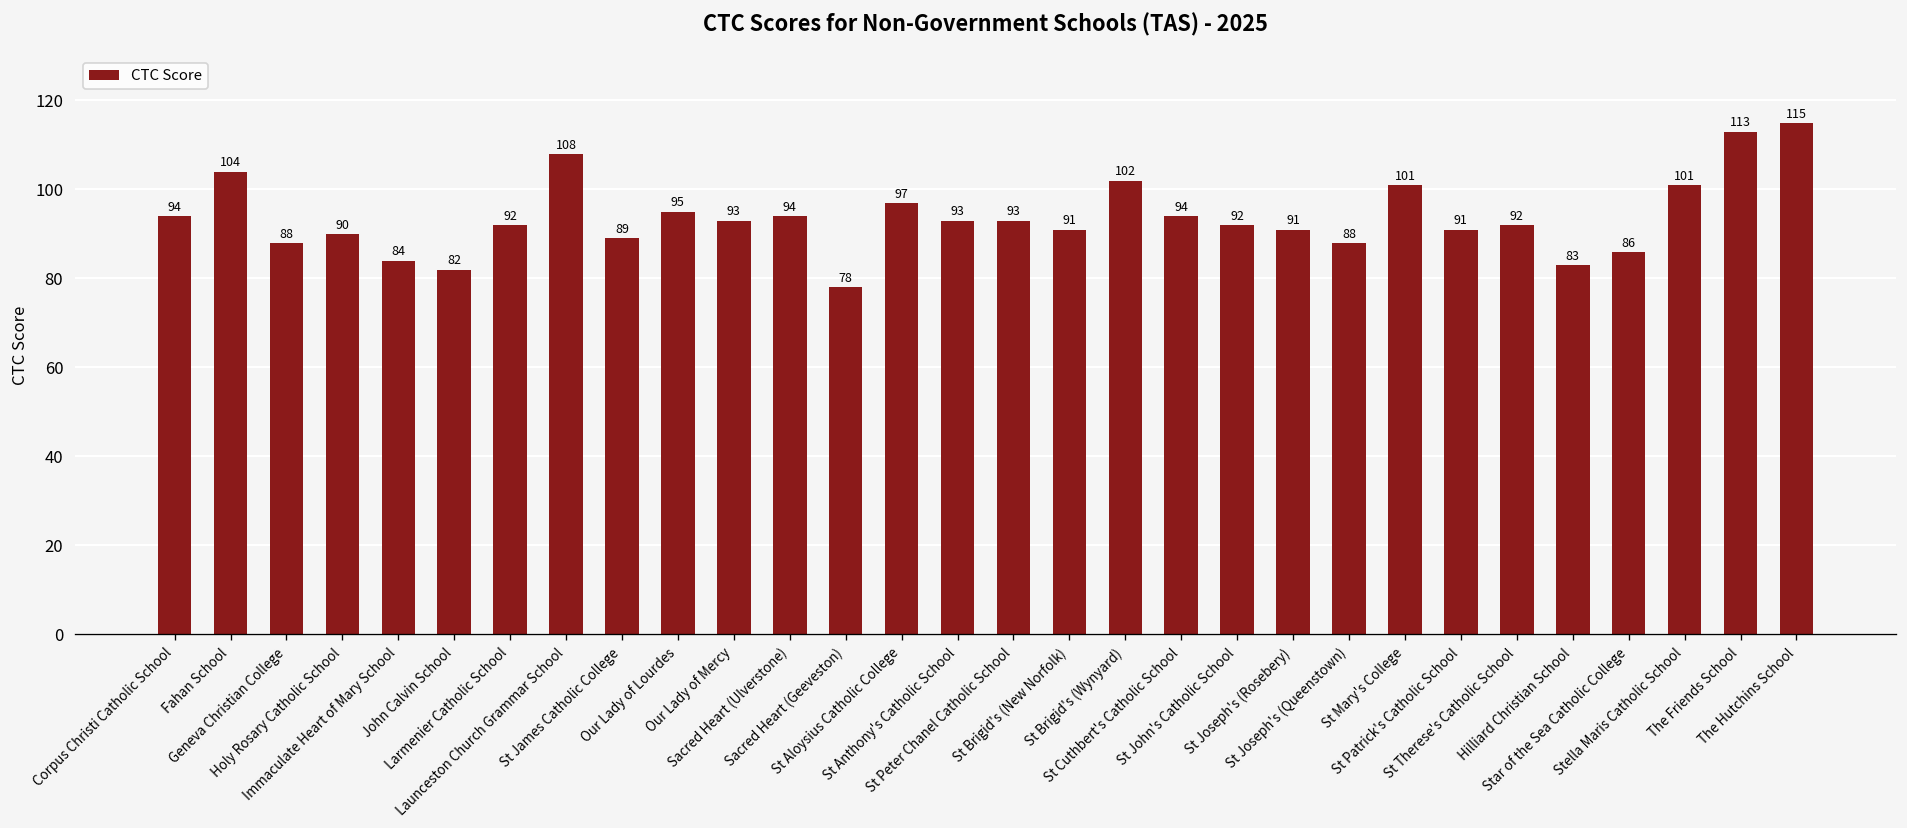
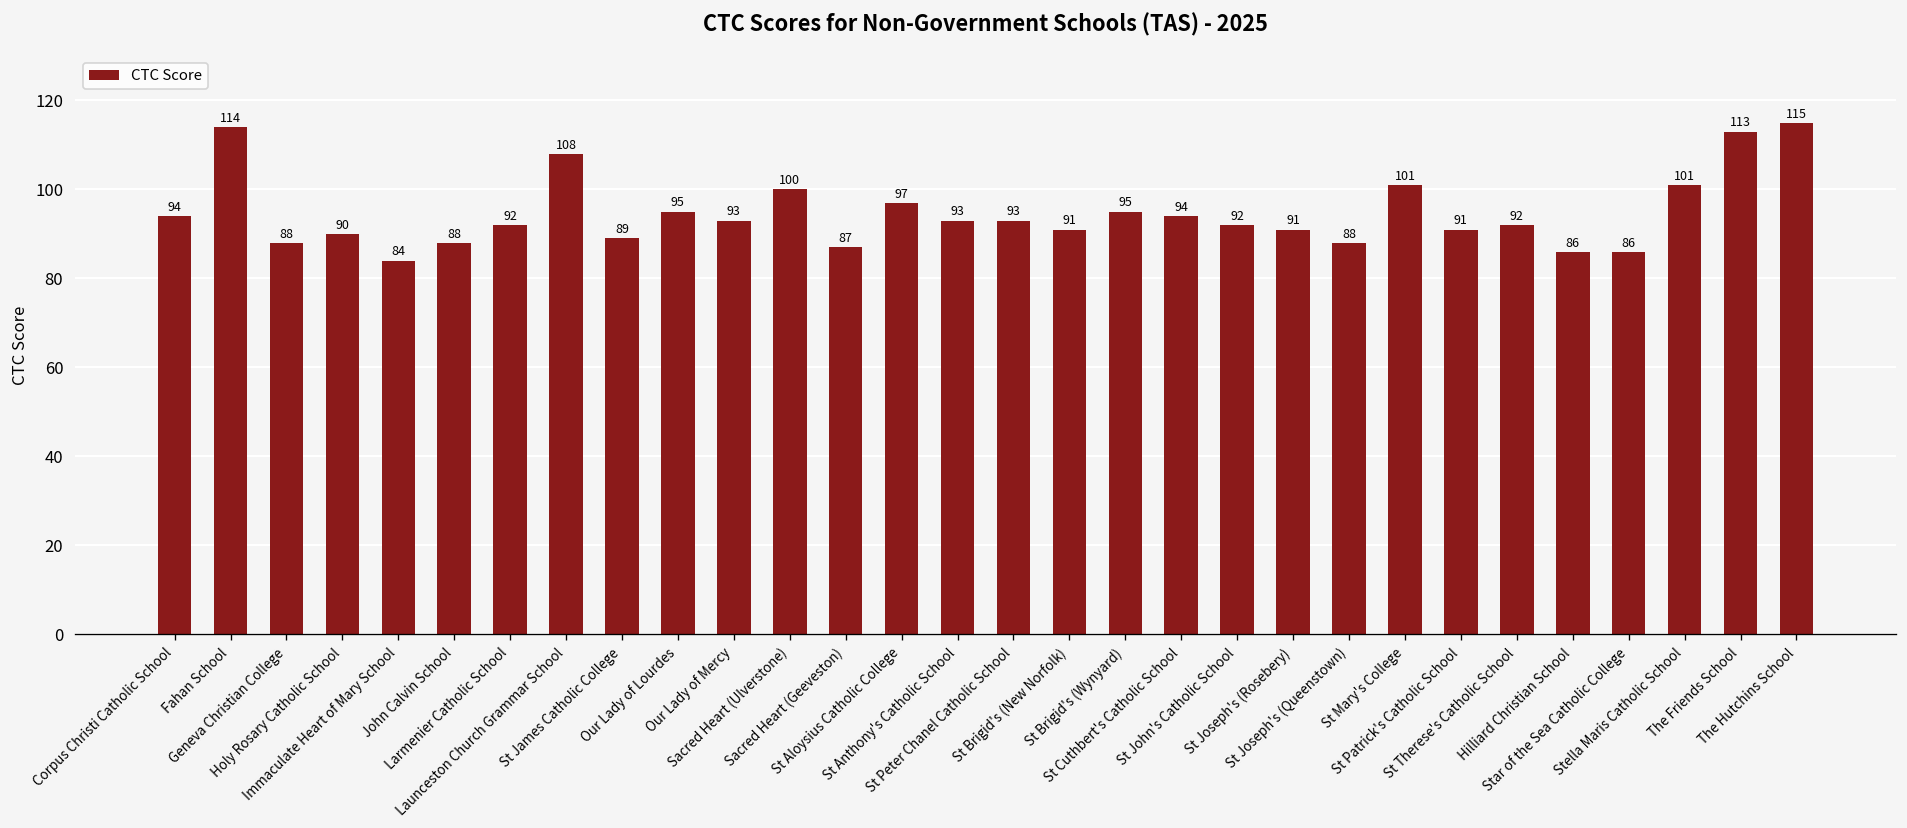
Fahan School: 104 -> 114
John Calvin School: 82 -> 88
Sacred Heart (Ulverstone): 94 -> 100
Sacred Heart (Geeveston): 78 -> 87
St Brigid's (Wynyard): 102 -> 95
Hilliard Christian School: 83 -> 86
